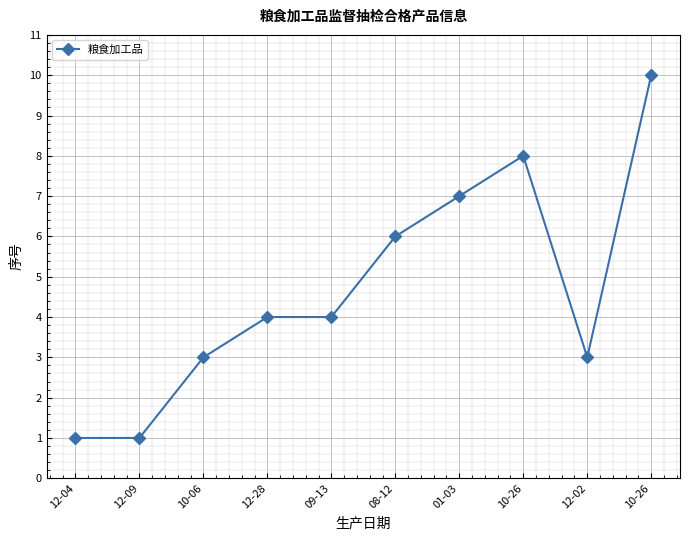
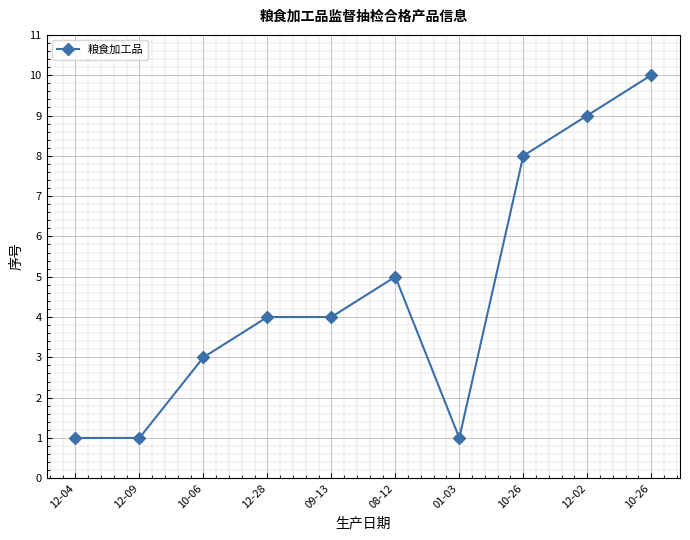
08-12: 6 -> 5
01-03: 7 -> 1
12-02: 3 -> 9
